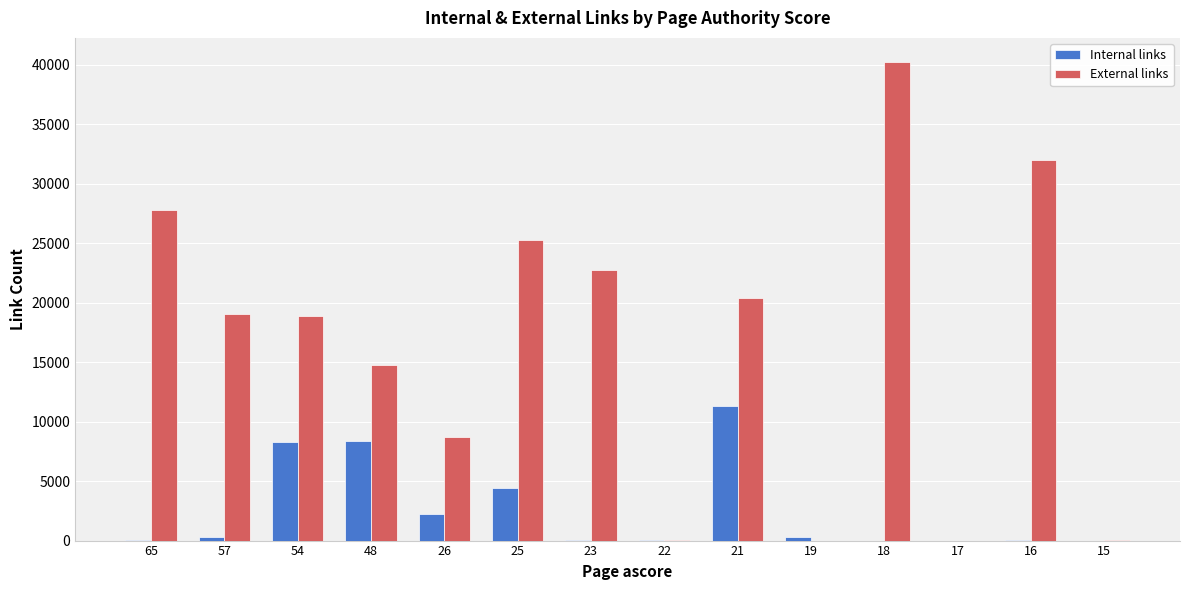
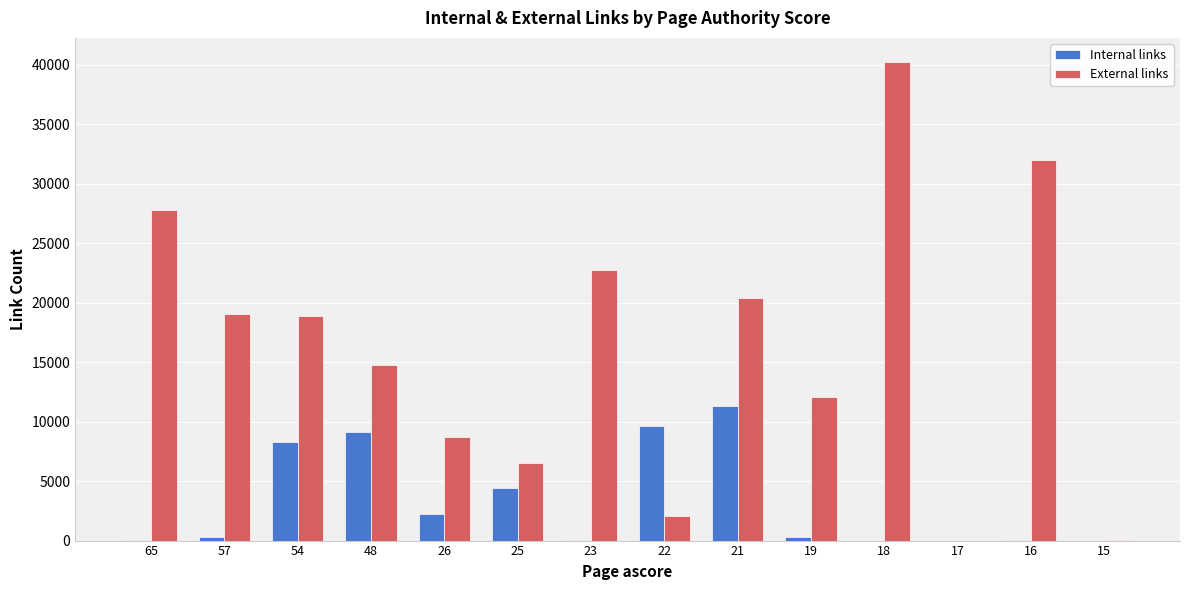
Internal links, 48: 8300 -> 9100
External links, 25: 25300 -> 6500
Internal links, 22: 0 -> 9600
External links, 22: 0 -> 2000
External links, 19: 0 -> 12100
